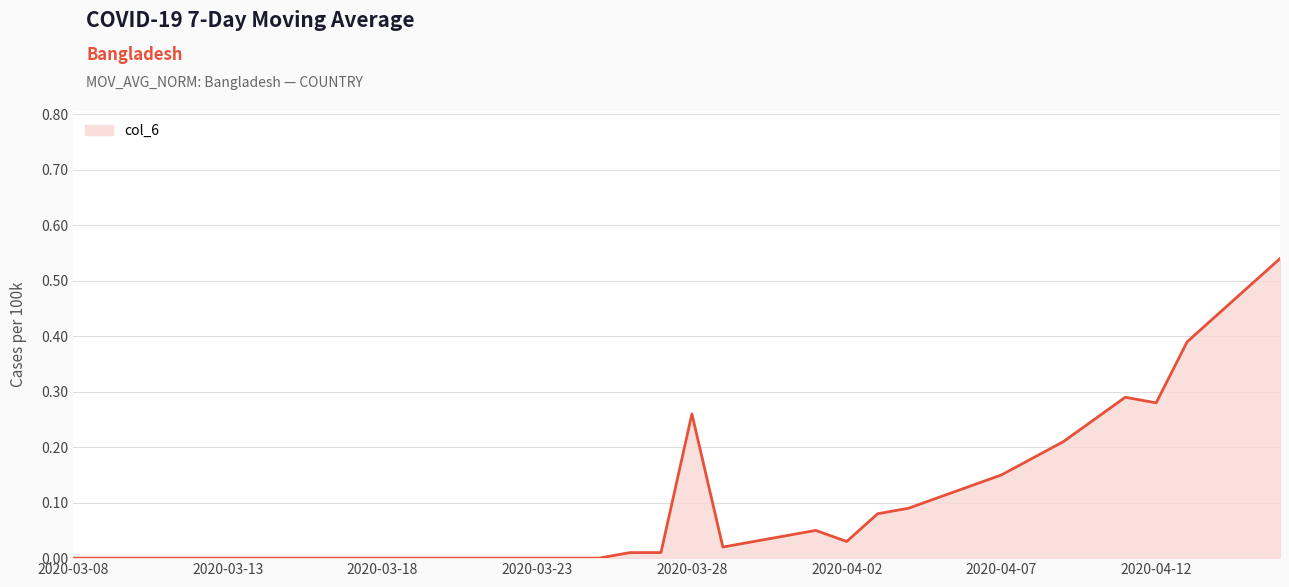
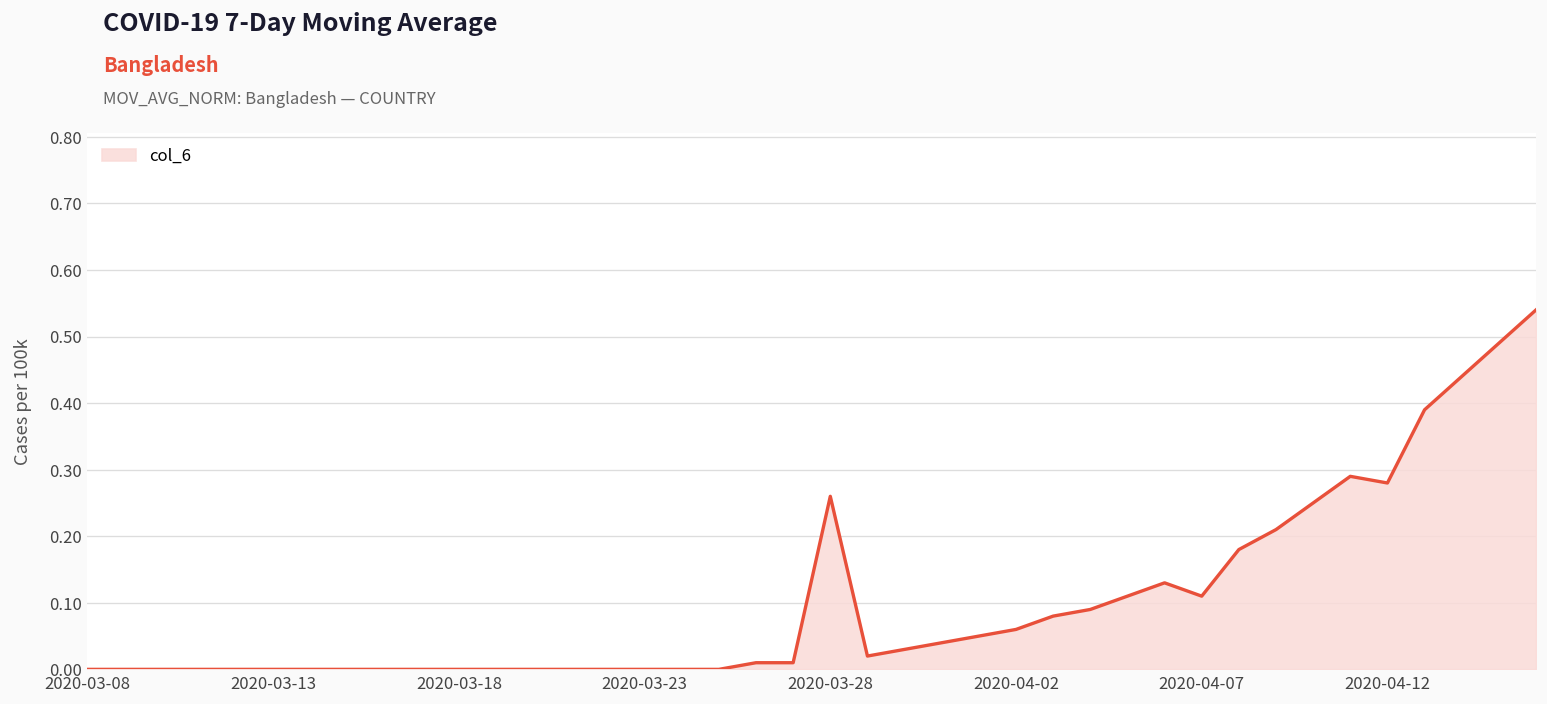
2020-04-02: 0.03 -> 0.06
2020-04-07: 0.15 -> 0.11
